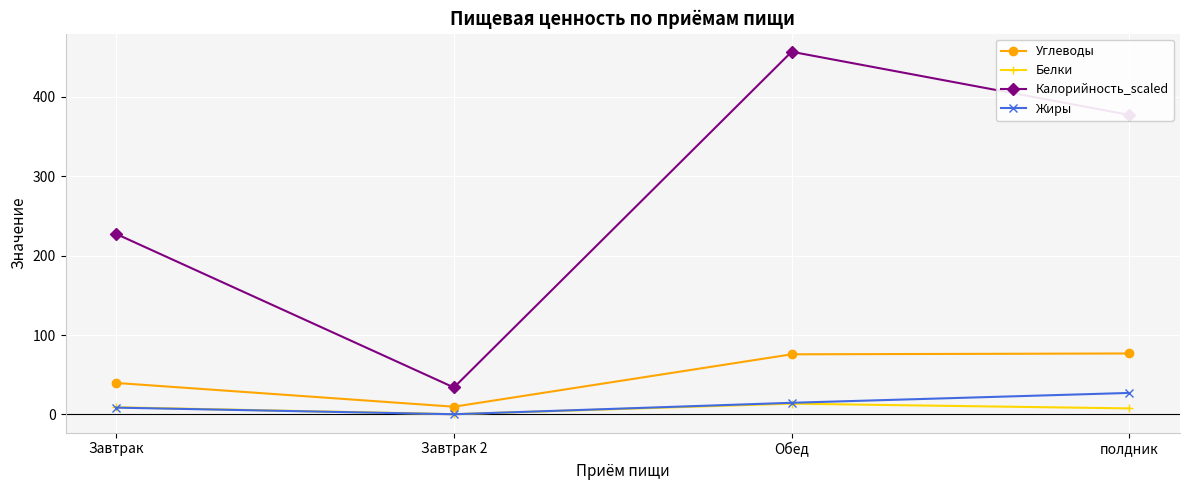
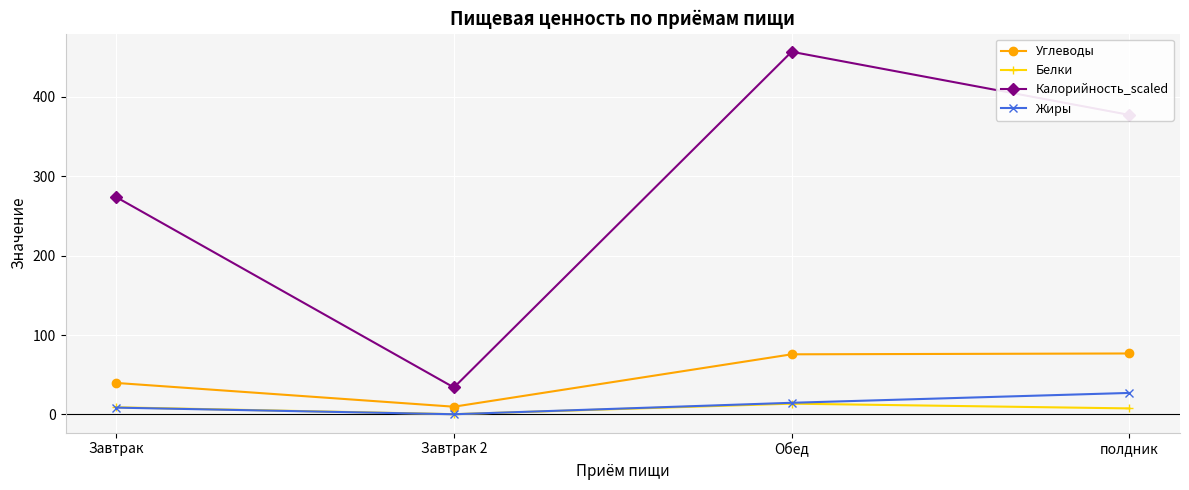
Калорийность_scaled, Завтрак: 230 -> 270
